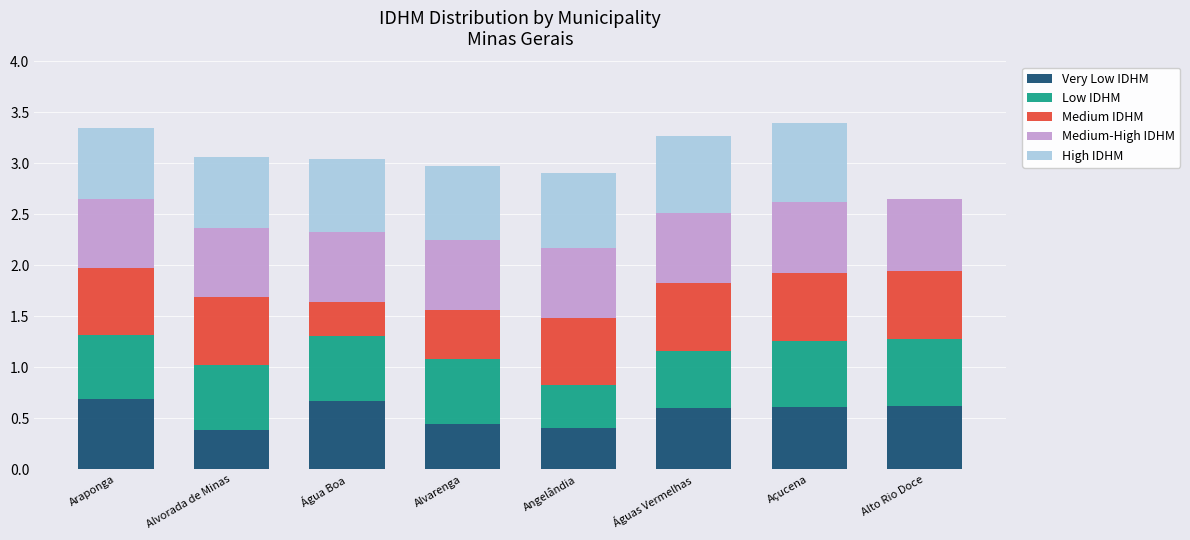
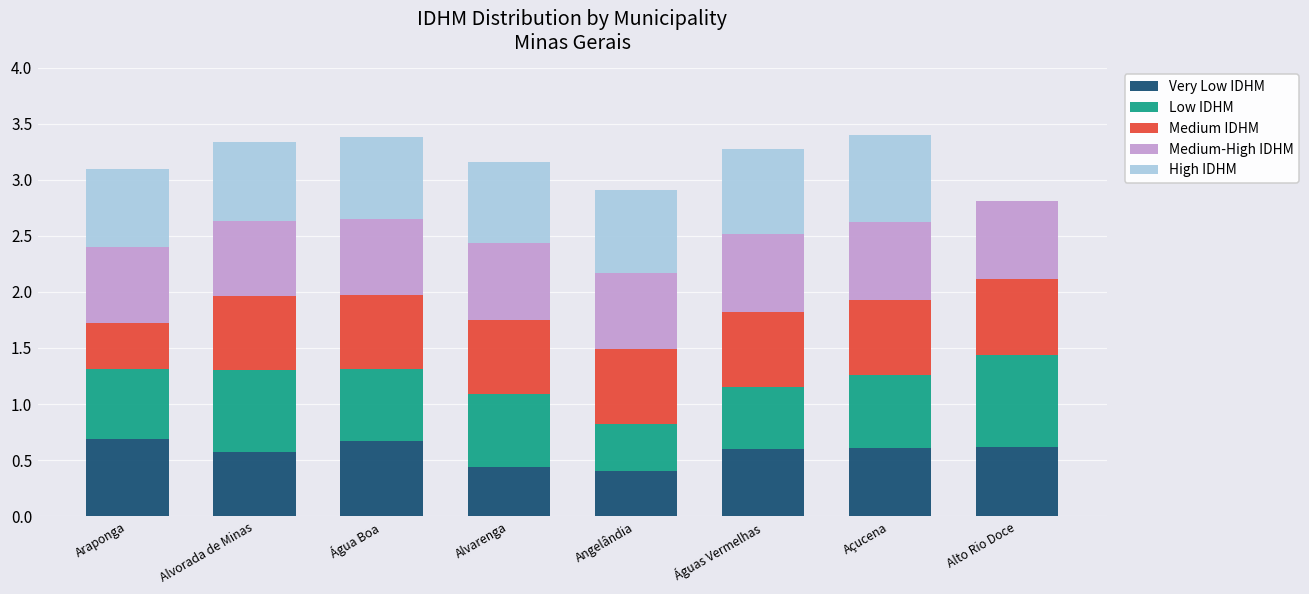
Medium IDHM, Araponga: 0.66 -> 0.41
Very Low IDHM, Alvorada de Minas: 0.39 -> 0.57
Low IDHM, Alvorada de Minas: 0.64 -> 0.73
Medium IDHM, Água Boa: 0.33 -> 0.66
Medium IDHM, Alvarenga: 0.48 -> 0.66
Low IDHM, Alto Rio Doce: 0.65 -> 0.82
